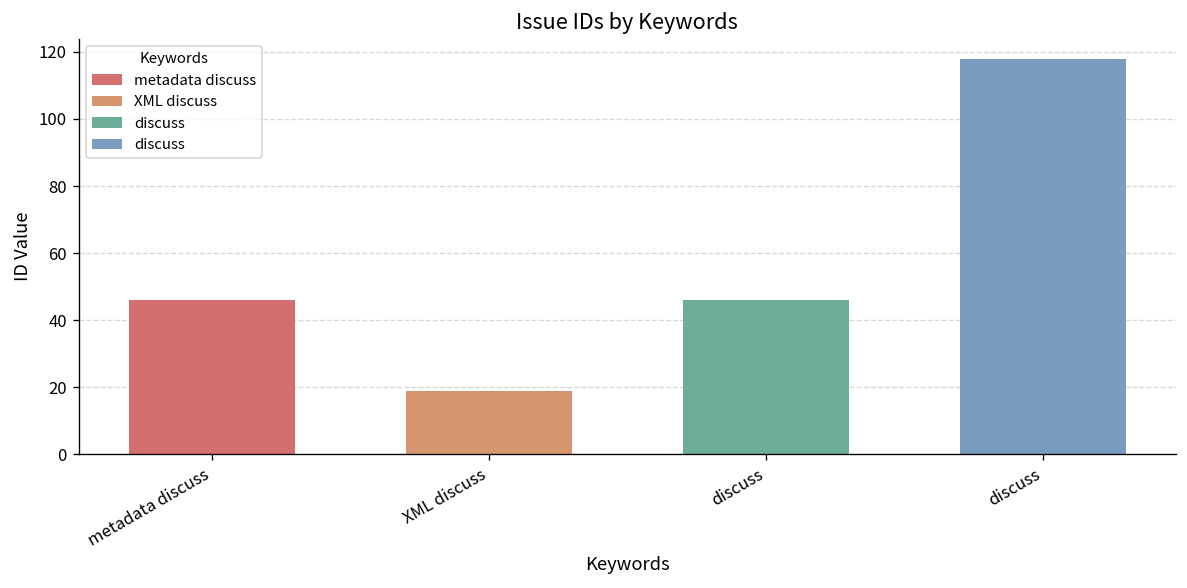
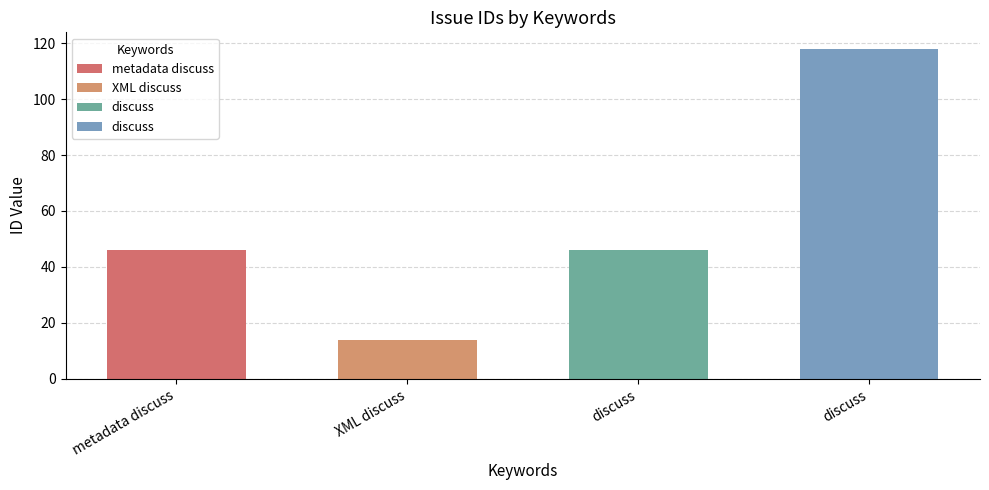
XML discuss: 19 -> 14
